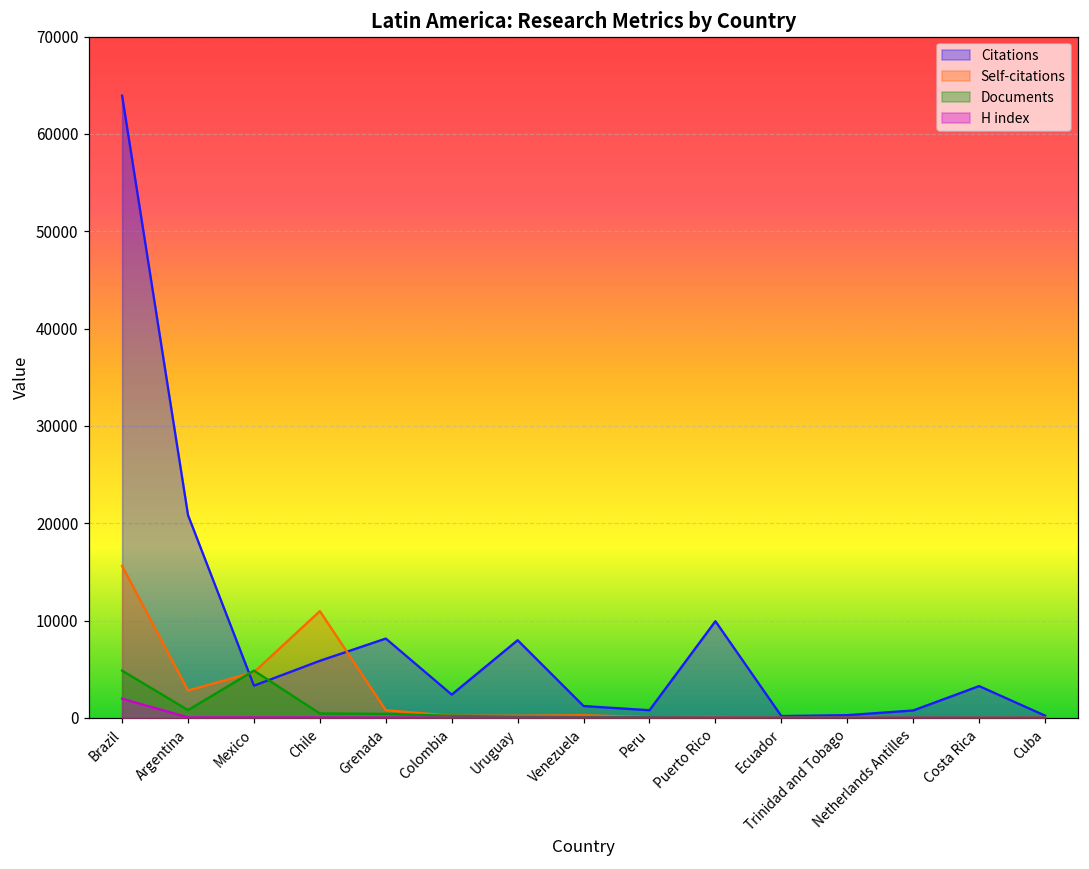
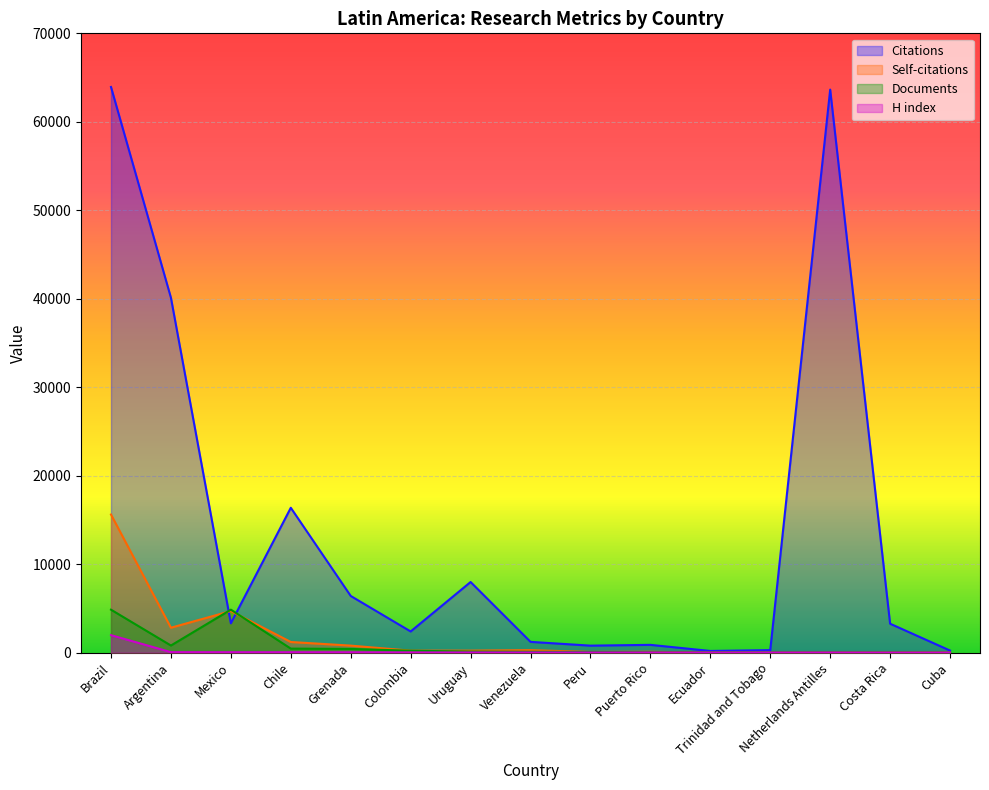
Citations, Argentina: 21000 -> 40000
Citations, Chile: 6000 -> 16000
Self-citations, Chile: 11000 -> 1000
Citations, Grenada: 8000 -> 6000
Citations, Puerto Rico: 10000 -> 1000
Citations, Netherlands Antilles: 1000 -> 64000
